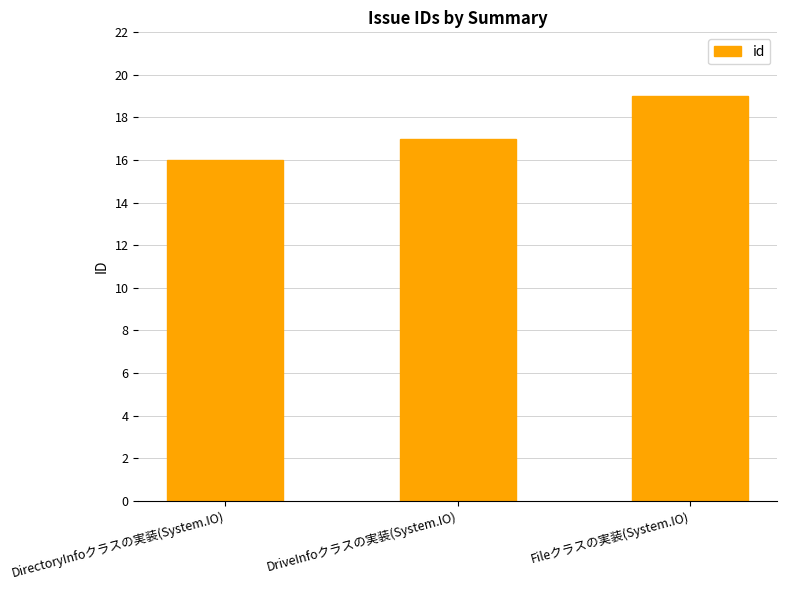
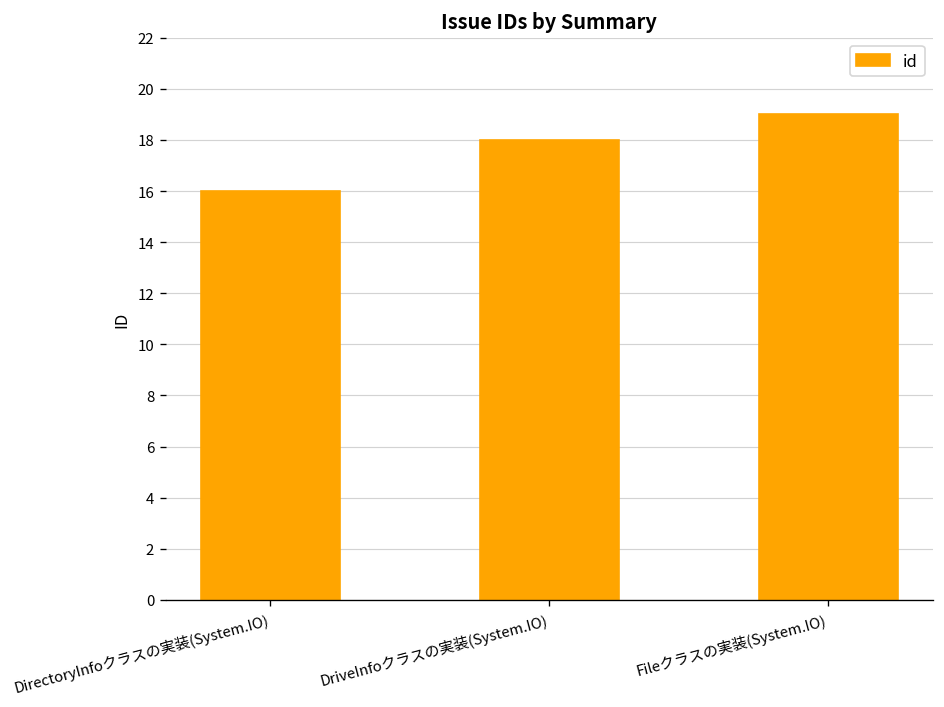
DriveInfoクラスの実装(System.IO): 17 -> 18
